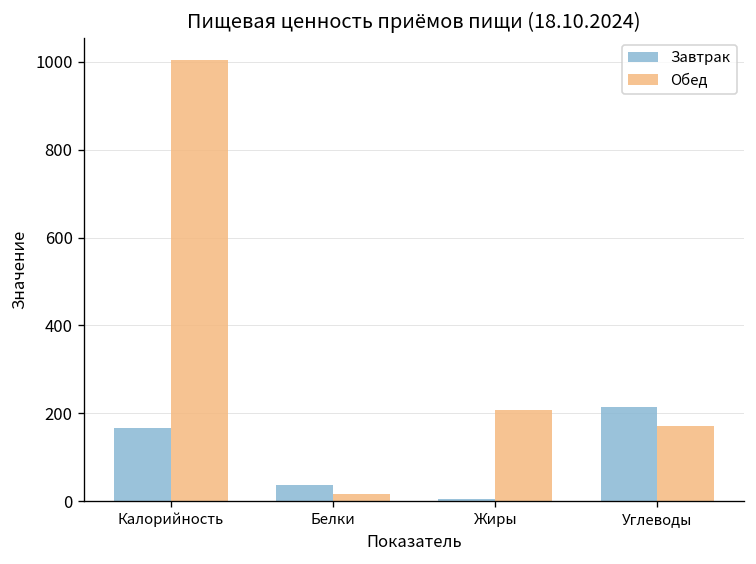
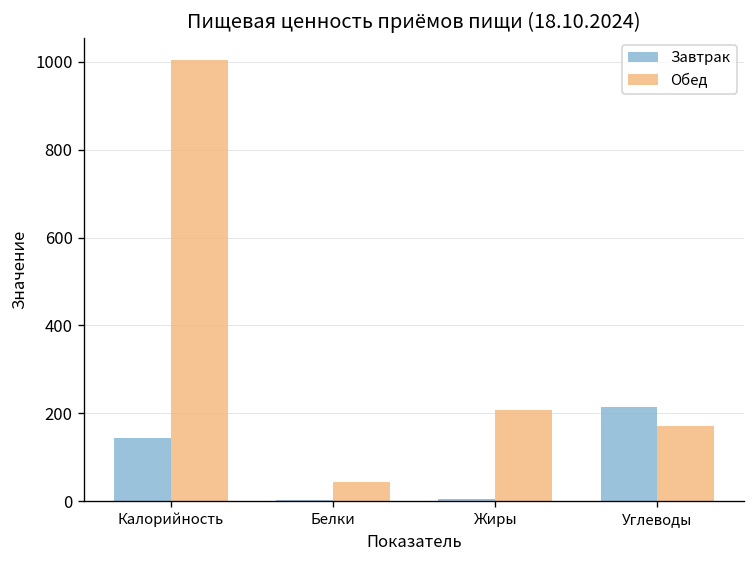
Завтрак, Калорийность: 170 -> 140
Завтрак, Белки: 40 -> 0
Обед, Белки: 20 -> 40
